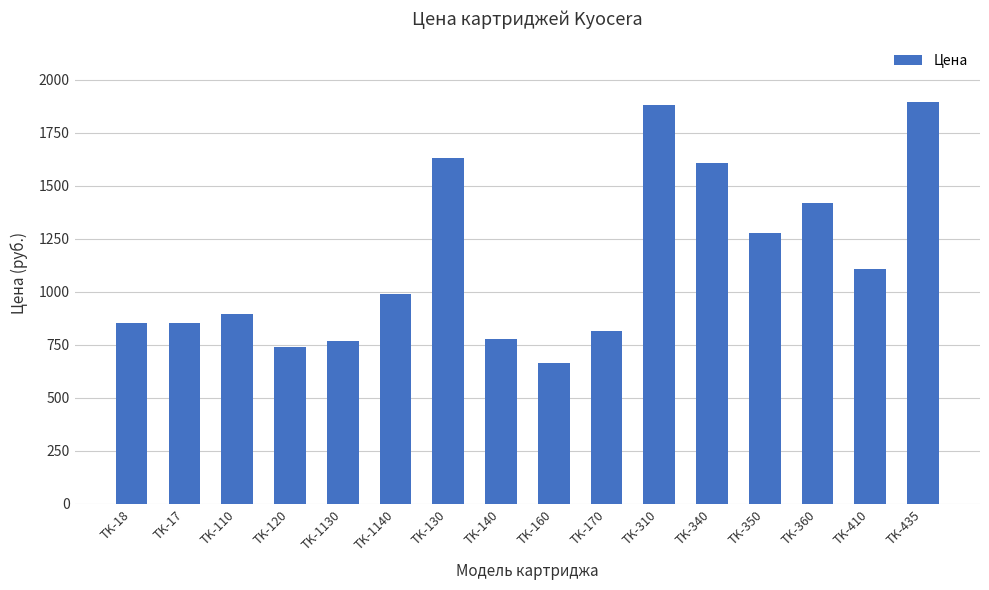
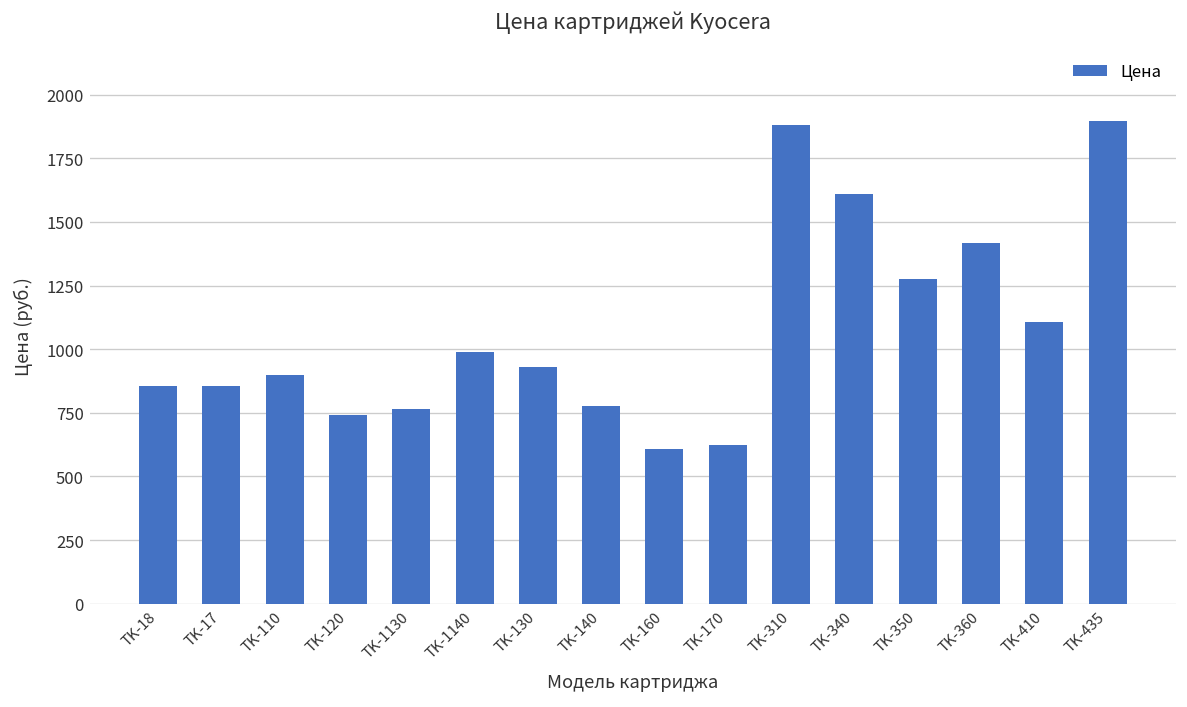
TK-130: 1630 -> 930
TK-160: 660 -> 610
TK-170: 820 -> 620
